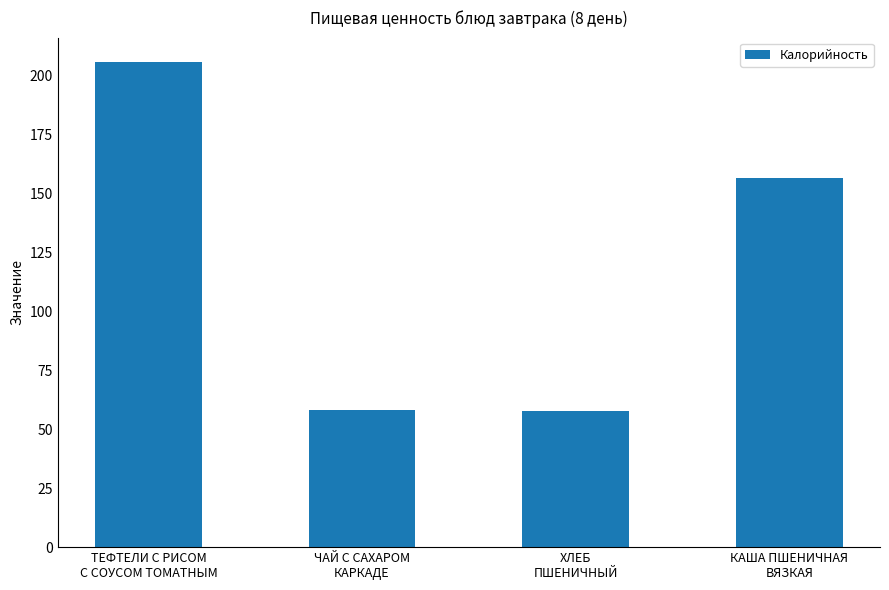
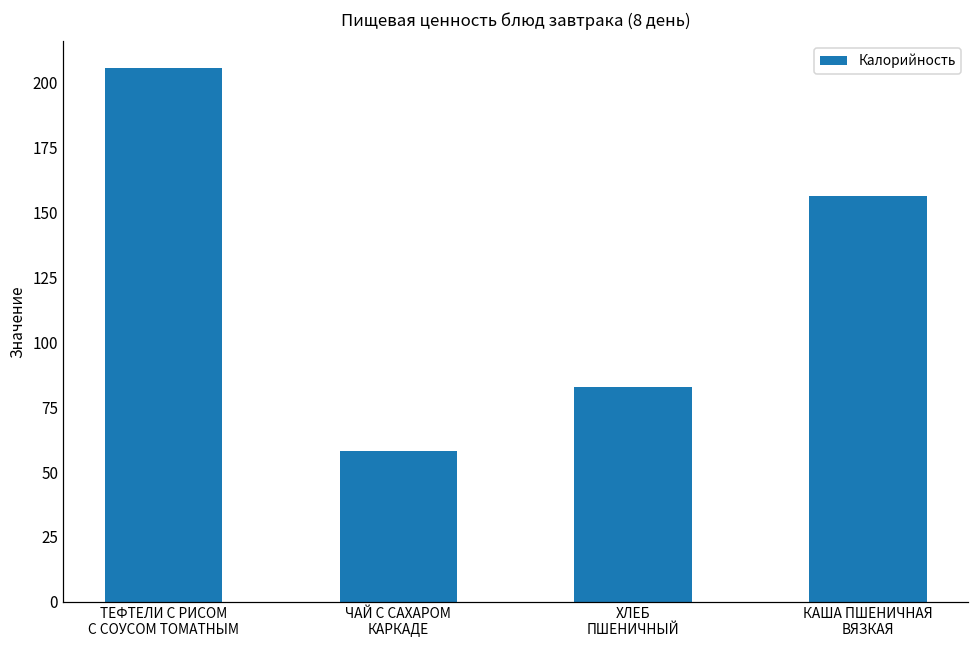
ХЛЕБ ПШЕНИЧНЫЙ: 58 -> 83
